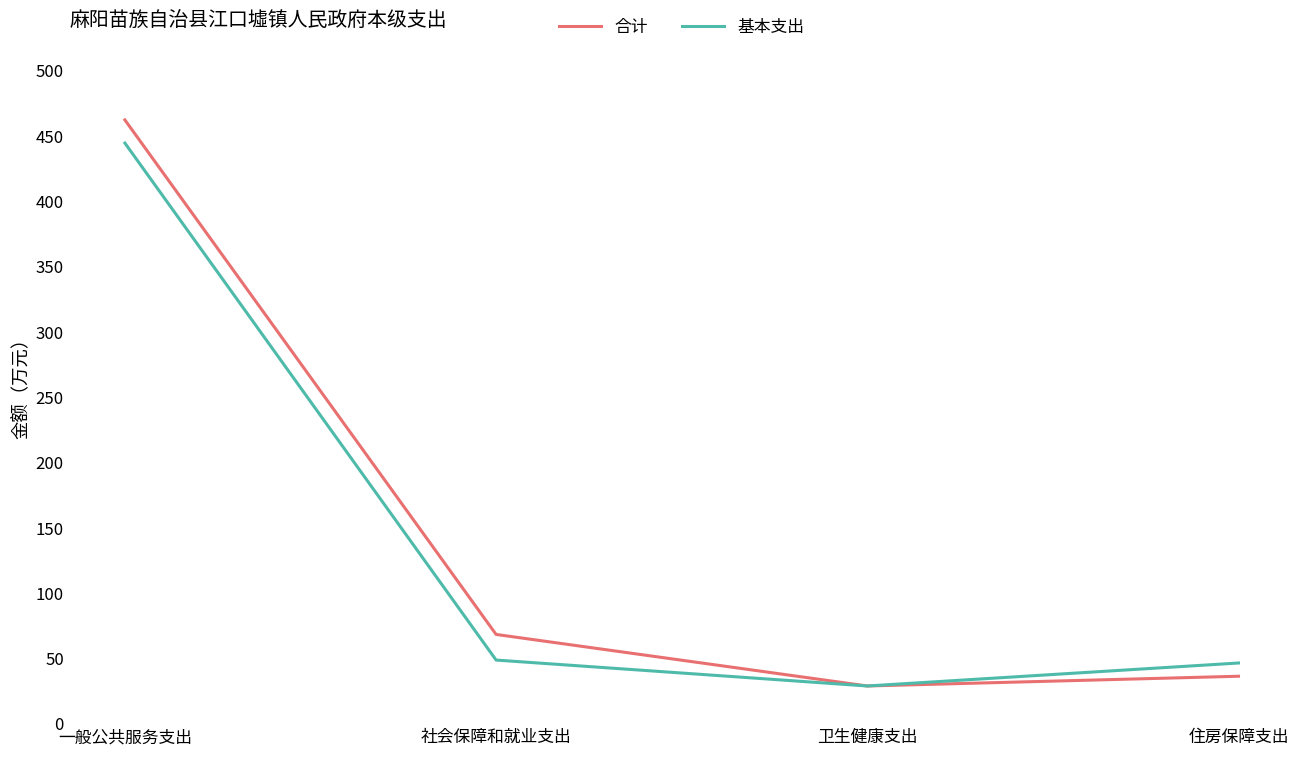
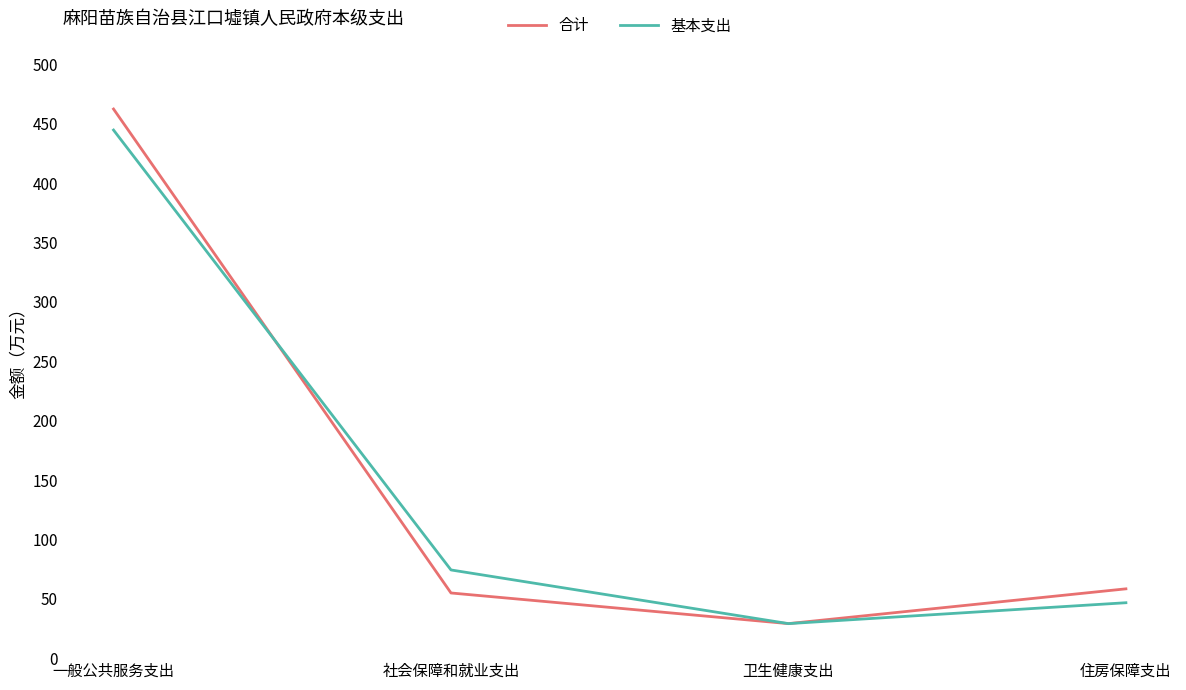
合计, 社会保障和就业支出: 69 -> 55
基本支出, 社会保障和就业支出: 49 -> 74
合计, 住房保障支出: 37 -> 58
